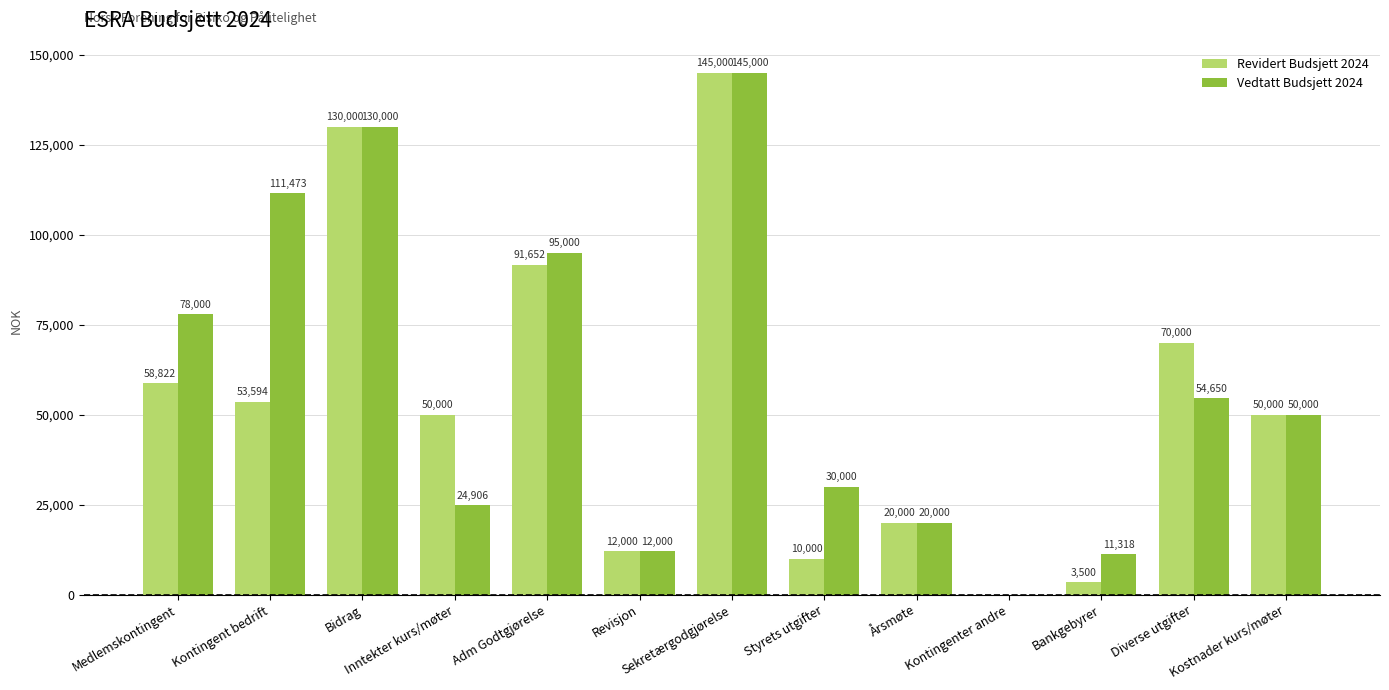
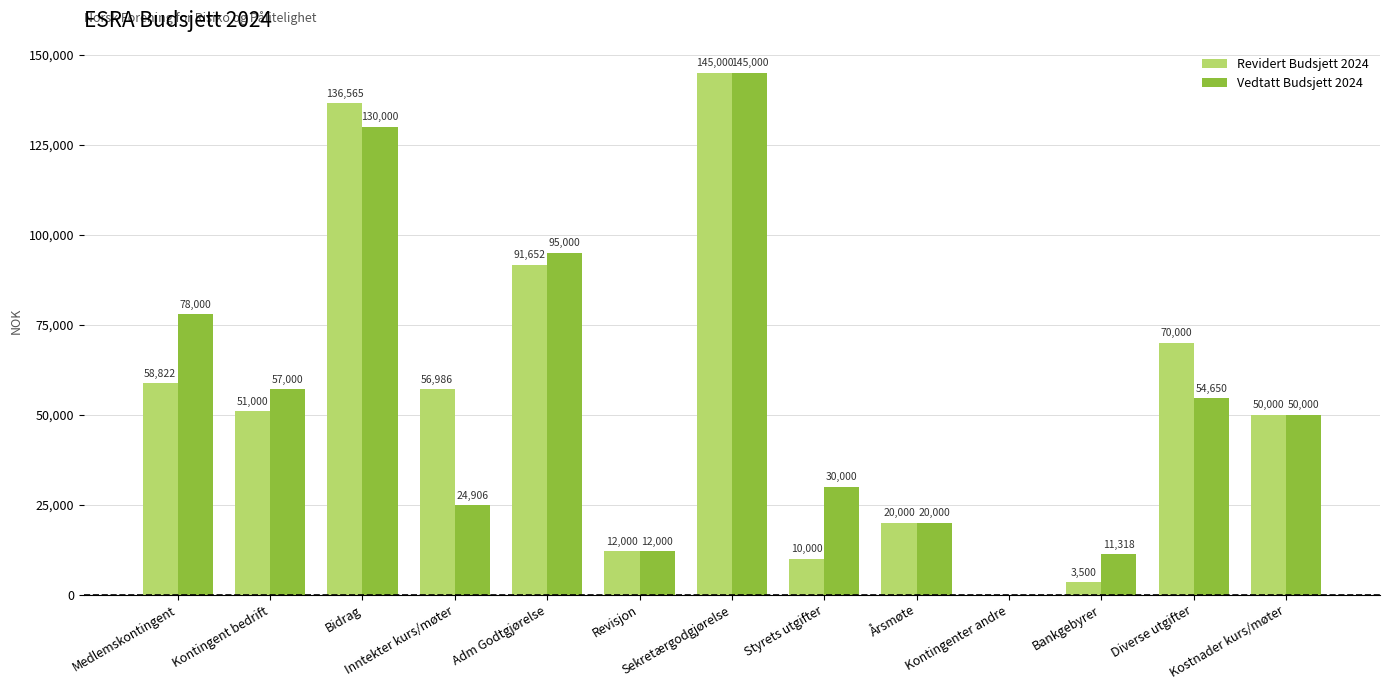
Revidert Budsjett 2024, Kontingent bedrift: 53,594 -> 51,000
Vedtatt Budsjett 2024, Kontingent bedrift: 111,473 -> 57,000
Revidert Budsjett 2024, Bidrag: 130,000 -> 136,565
Revidert Budsjett 2024, Inntekter kurs/møter: 50,000 -> 56,986
